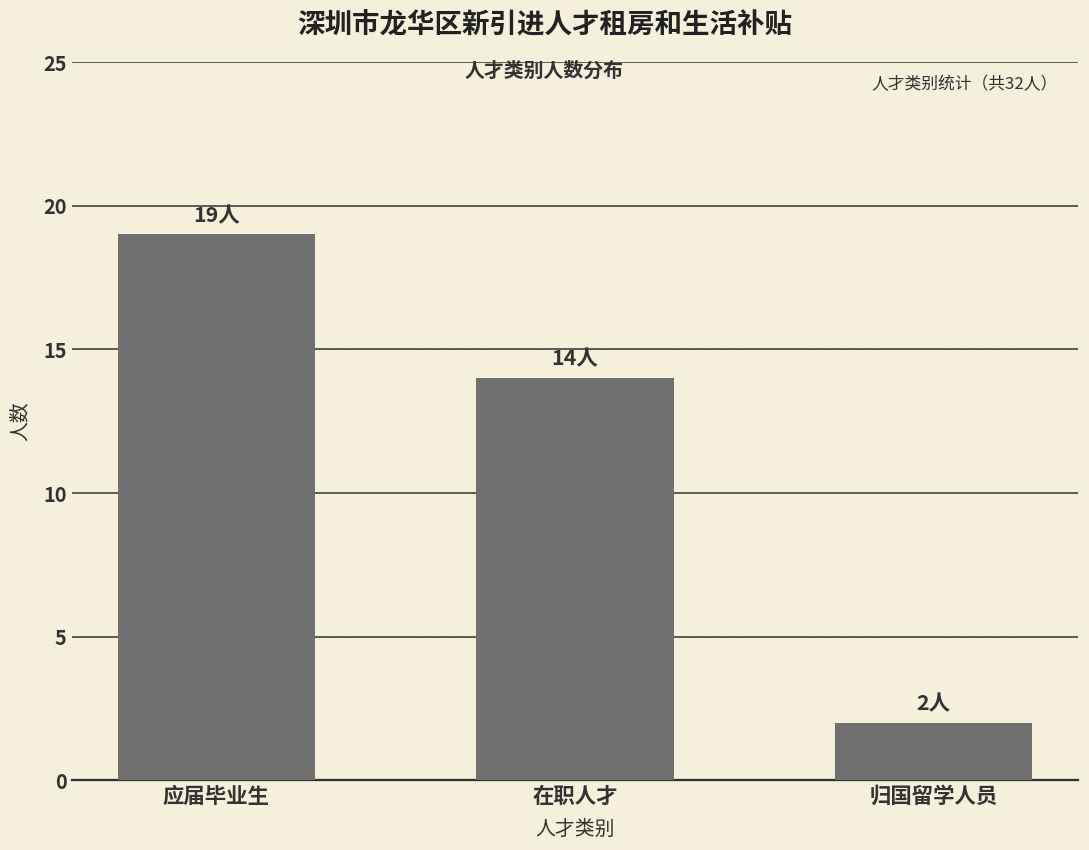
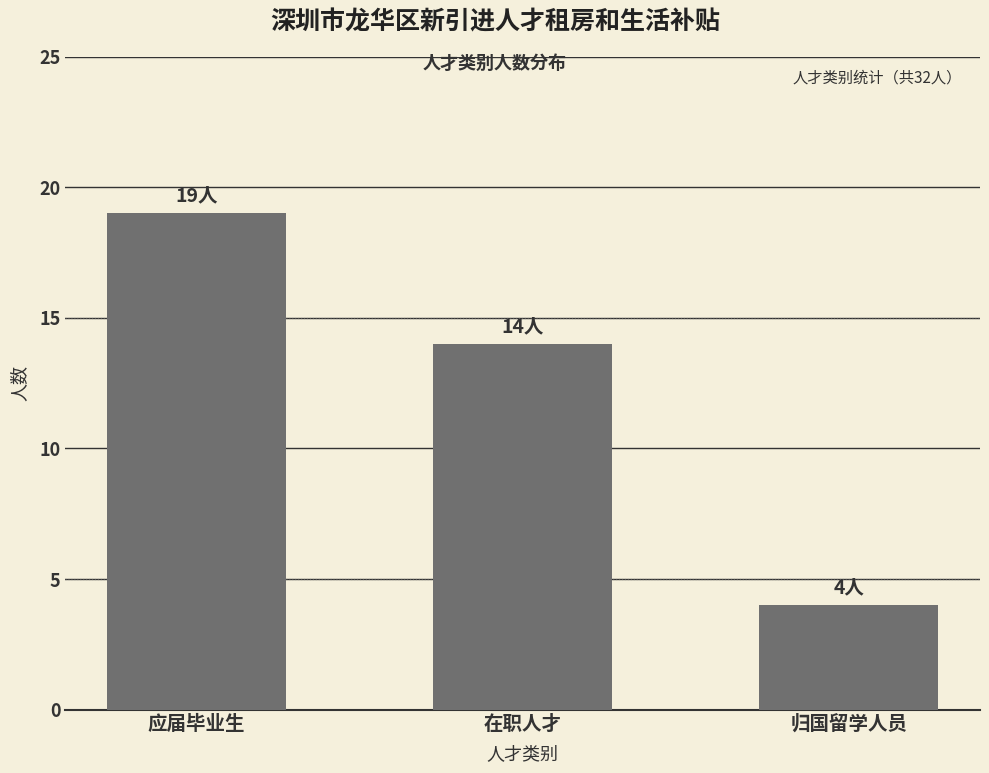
归国留学人员: 2人 -> 4人
